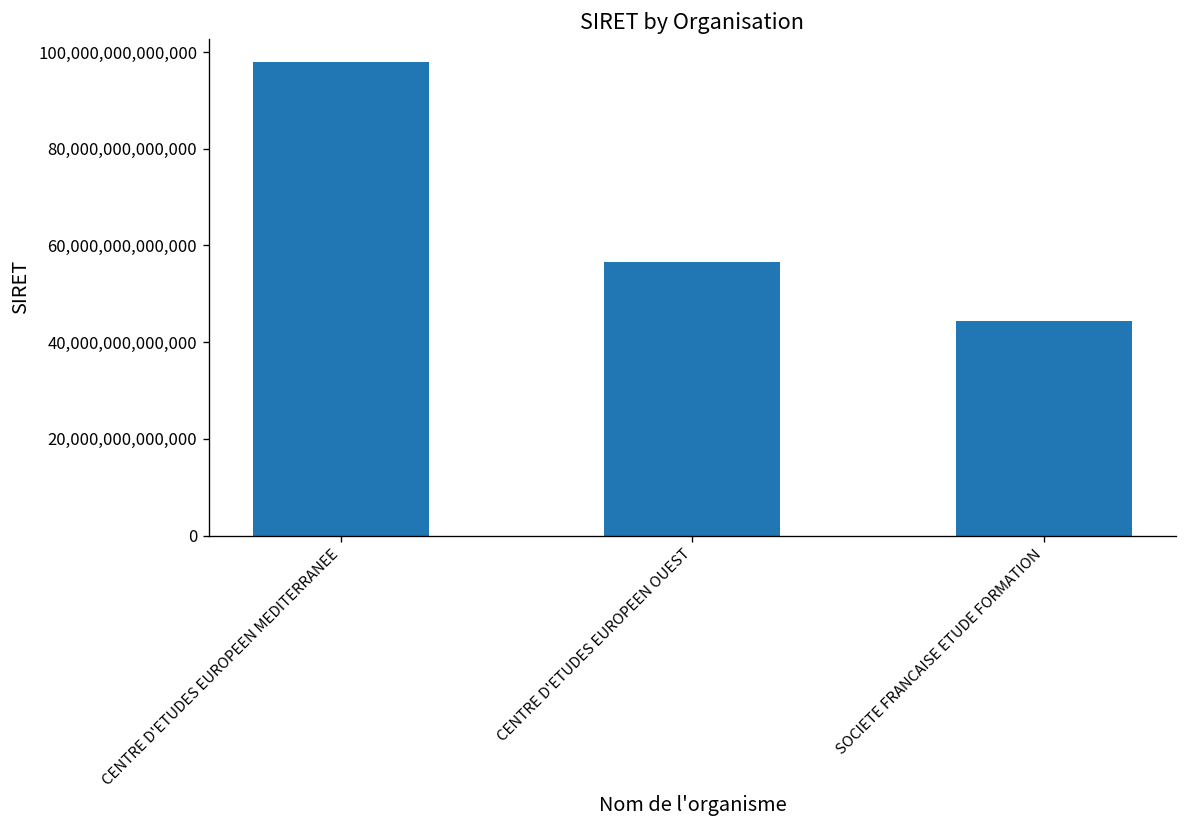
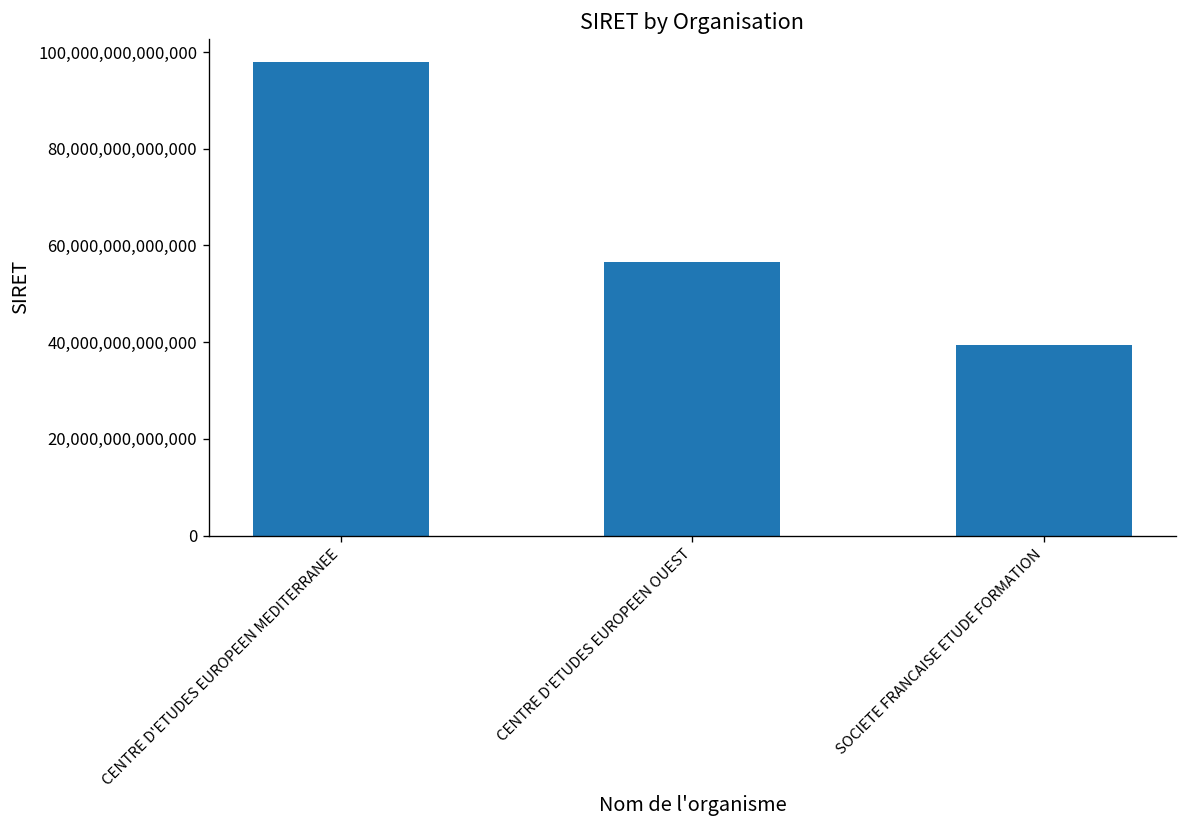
SOCIETE FRANCAISE ETUDE FORMATION: 44,000,000,000,000 -> 40,000,000,000,000
